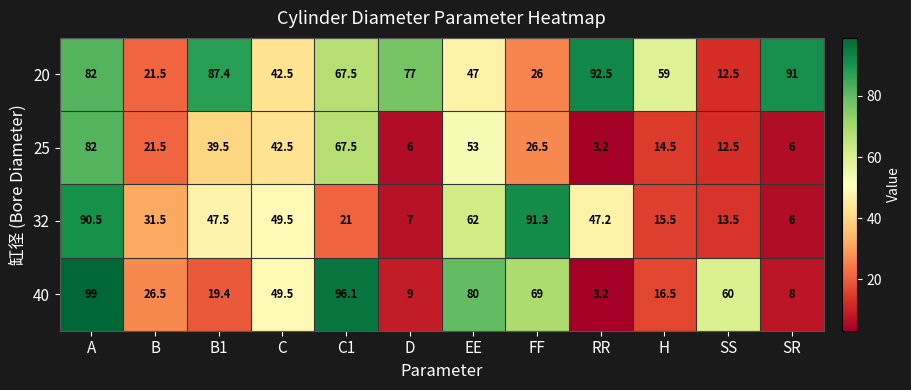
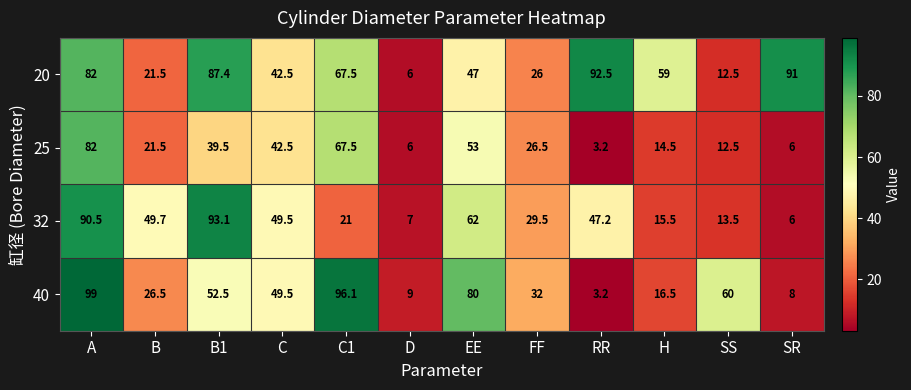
20, D: 77 -> 6
32, B: 31.5 -> 49.7
32, B1: 47.5 -> 93.1
32, FF: 91.3 -> 29.5
40, B1: 19.4 -> 52.5
40, FF: 69 -> 32
